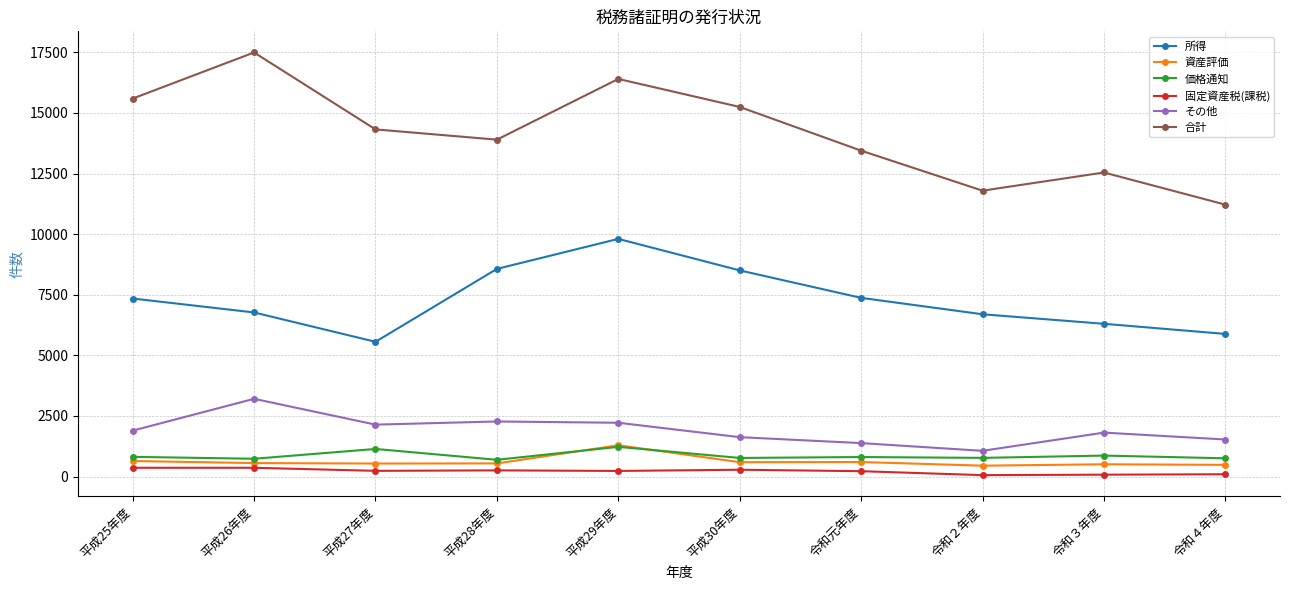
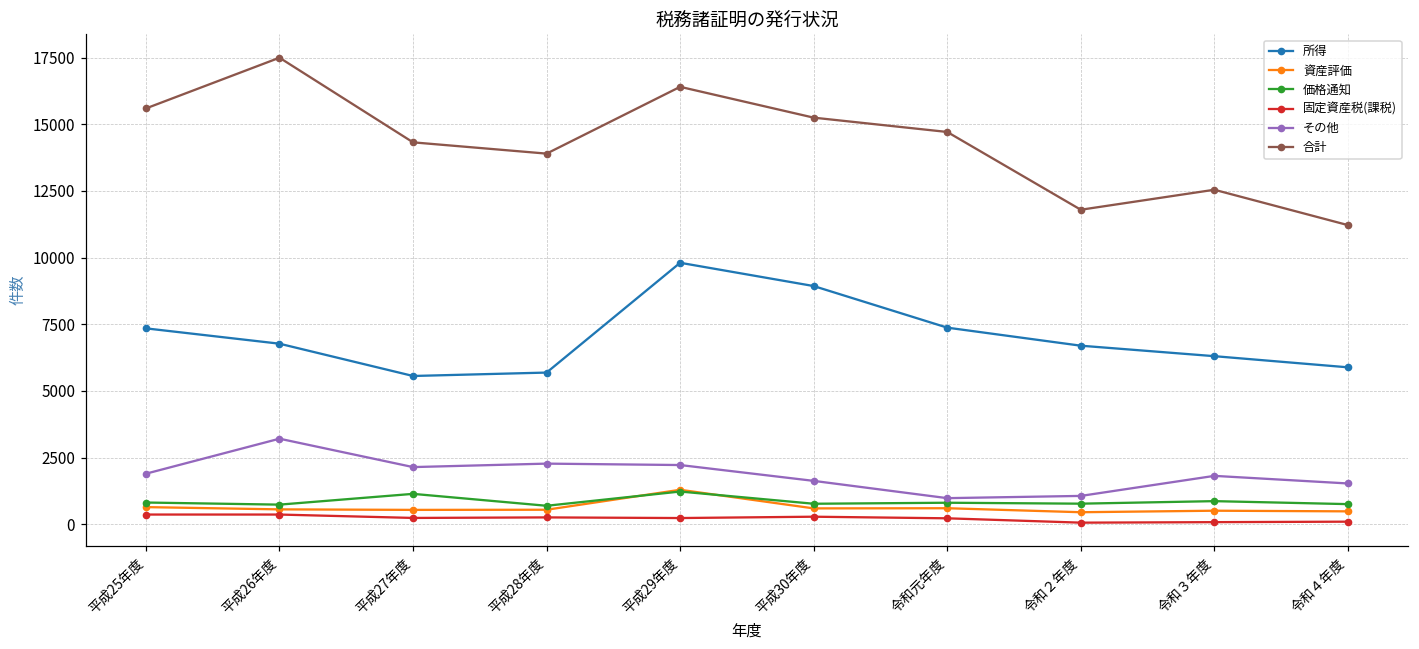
所得, 平成28年度: 8600 -> 5700
所得, 平成30年度: 8500 -> 8900
その他, 令和元年度: 1400 -> 1000
合計, 令和元年度: 13400 -> 14700
